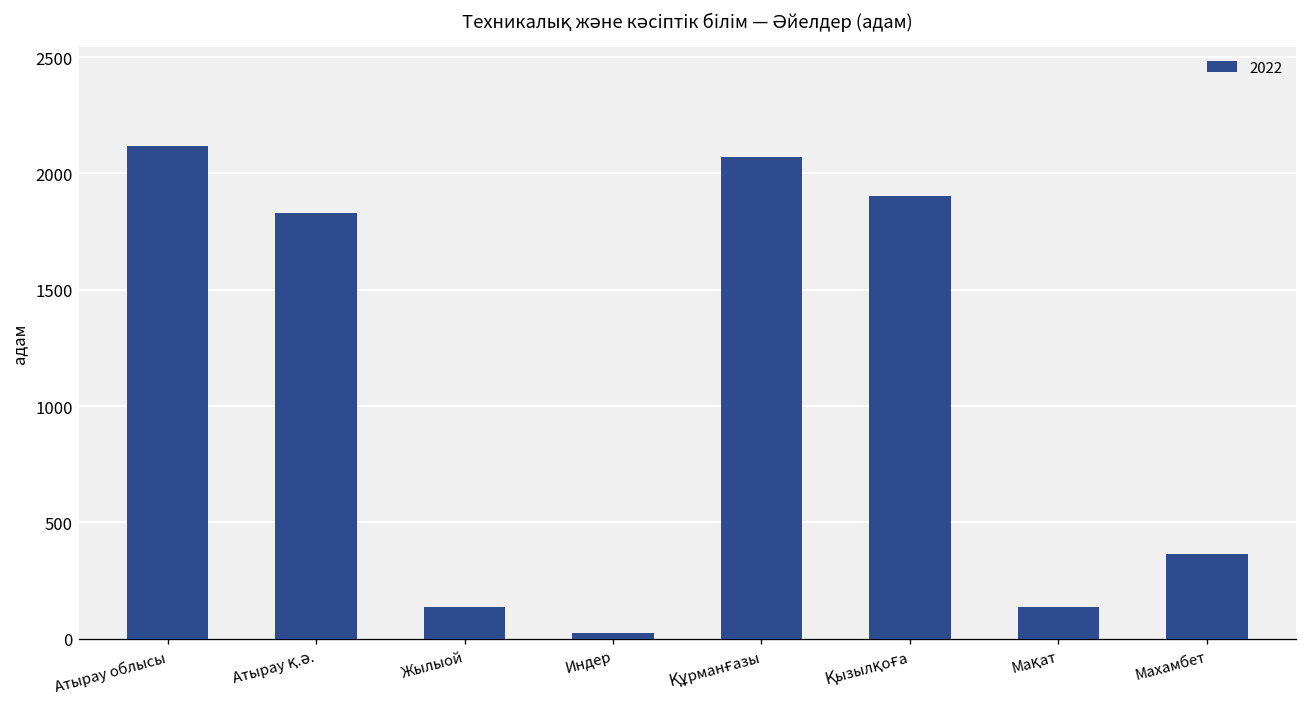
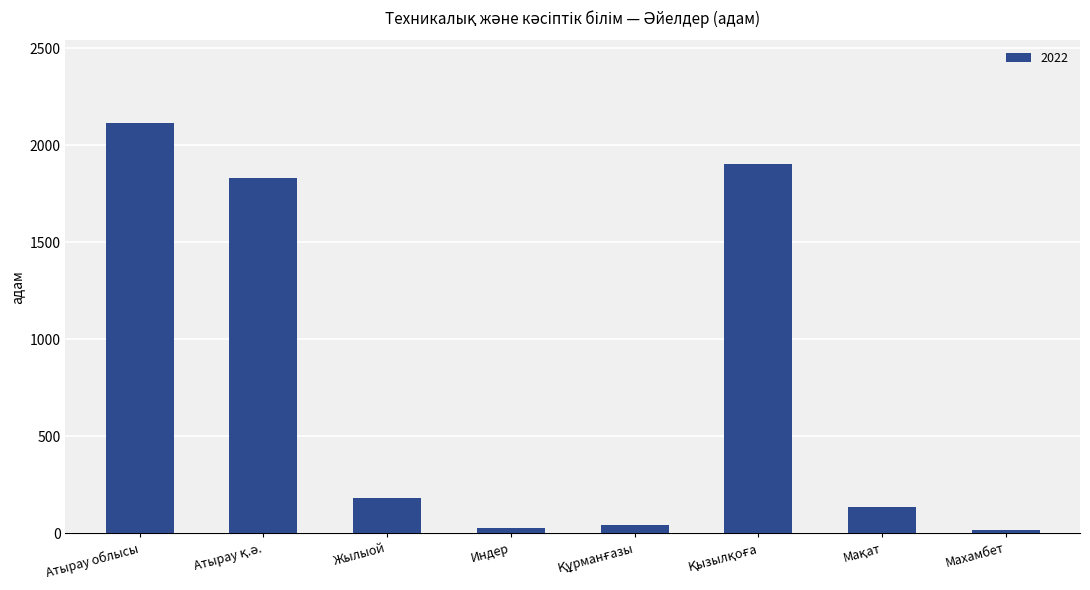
Жылыой: 140 -> 180
Құрманғазы: 2070 -> 40
Махамбет: 370 -> 20
